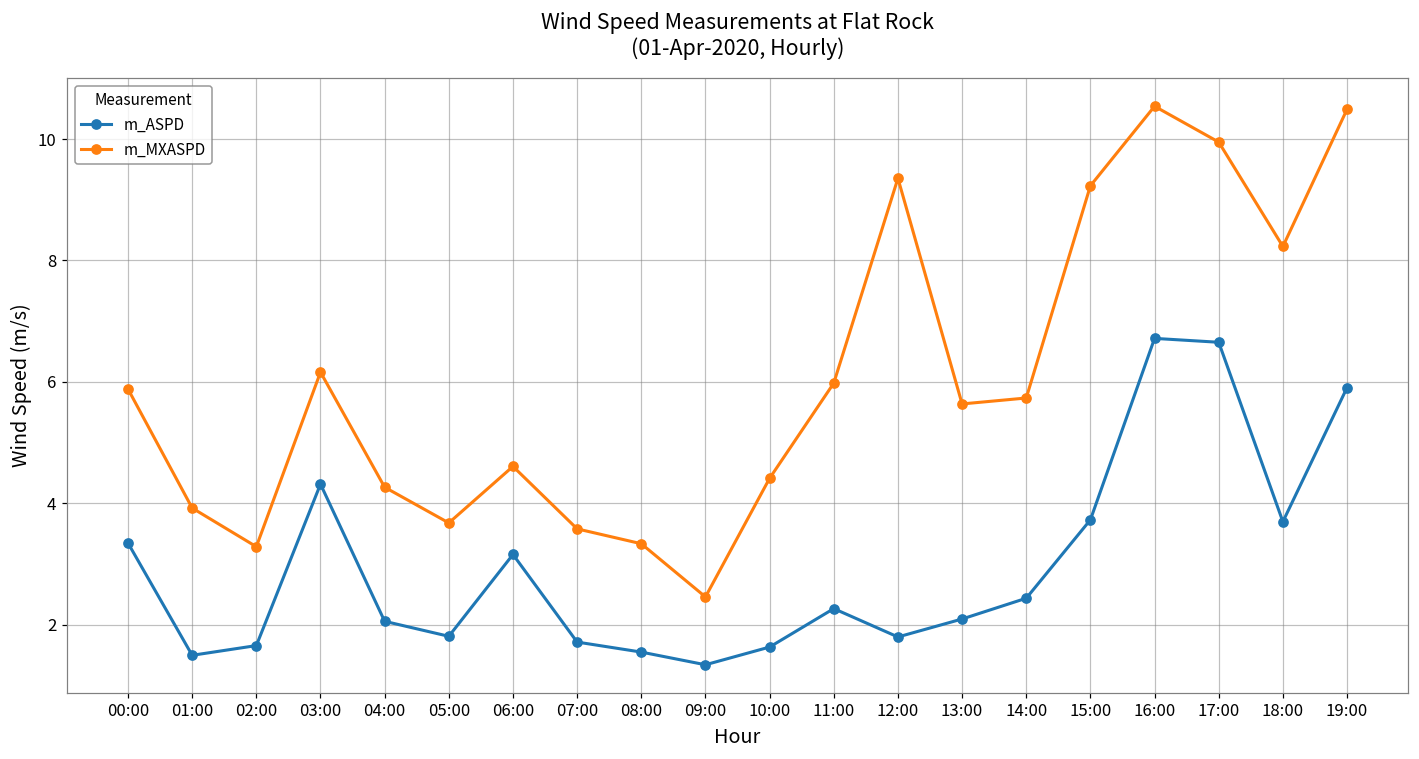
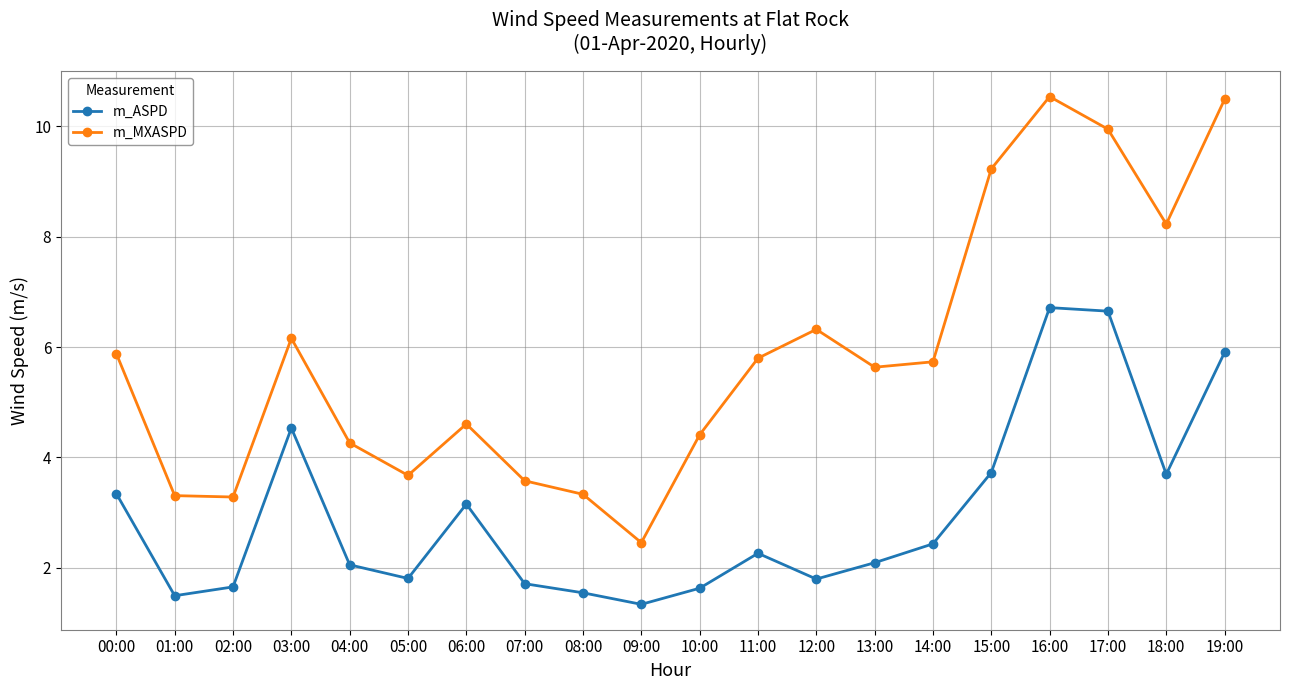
m_MXASPD, 01:00: 3.9 -> 3.3
m_ASPD, 03:00: 4.3 -> 4.5
m_MXASPD, 11:00: 6.0 -> 5.8
m_MXASPD, 12:00: 9.4 -> 6.3
